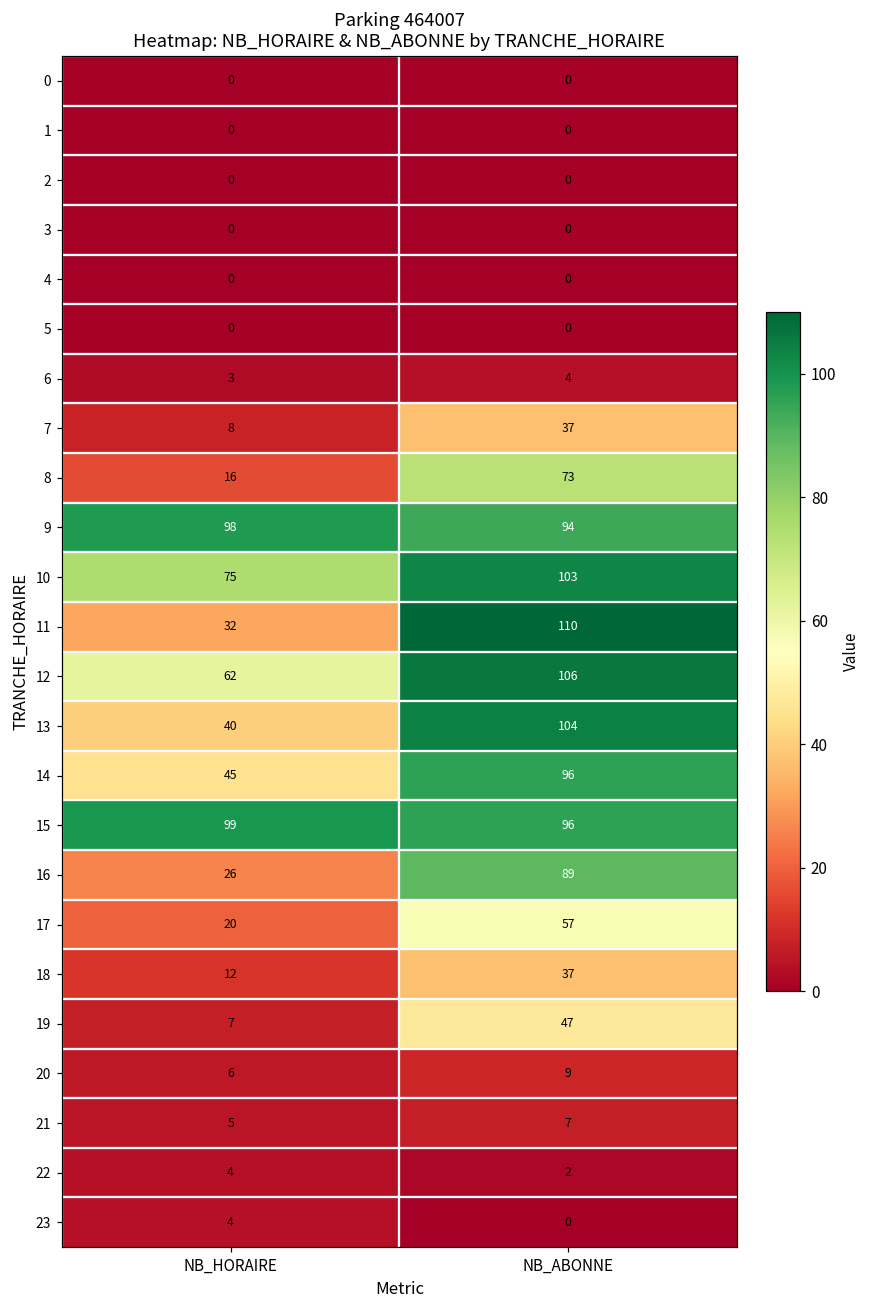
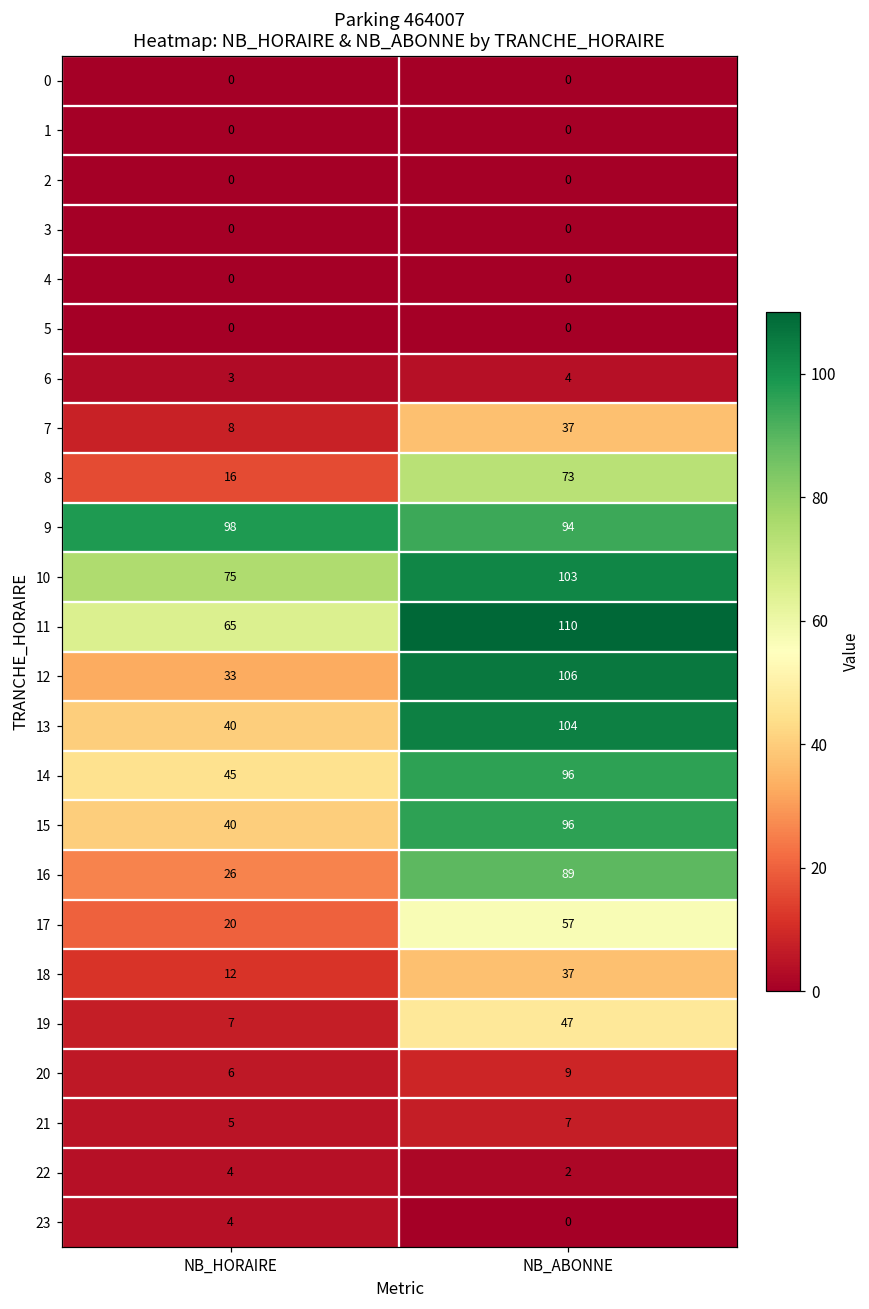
11, NB_HORAIRE: 32 -> 65
12, NB_HORAIRE: 62 -> 33
15, NB_HORAIRE: 99 -> 40
